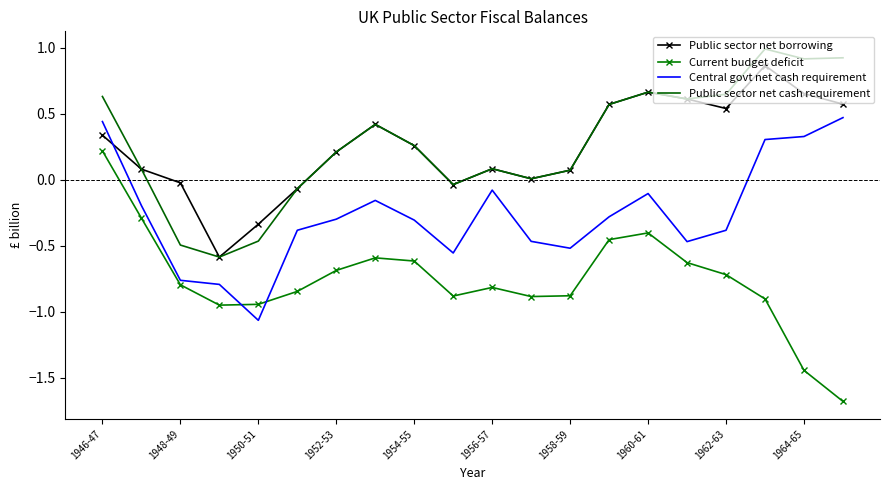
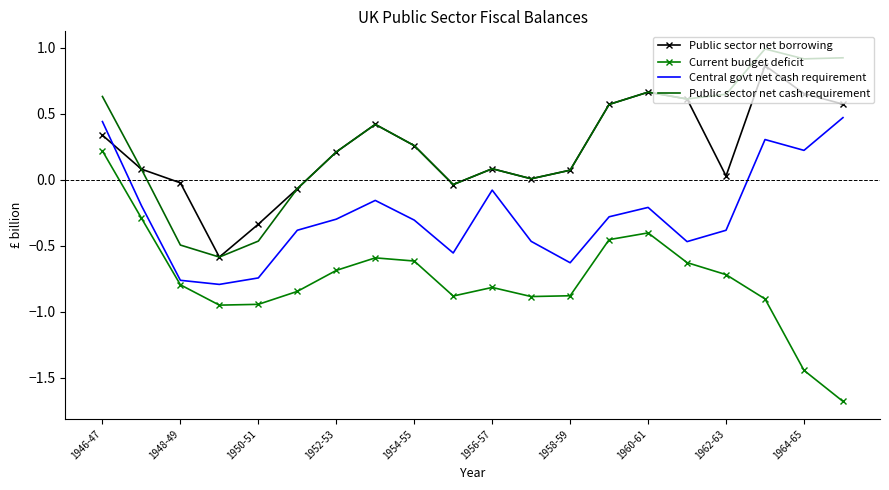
Central govt net cash requirement, 1950-51: -1.07 -> -0.75
Central govt net cash requirement, 1958-59: -0.52 -> -0.63
Central govt net cash requirement, 1960-61: -0.11 -> -0.21
Public sector net borrowing, 1962-63: 0.54 -> 0.03
Central govt net cash requirement, 1964-65: 0.33 -> 0.22
